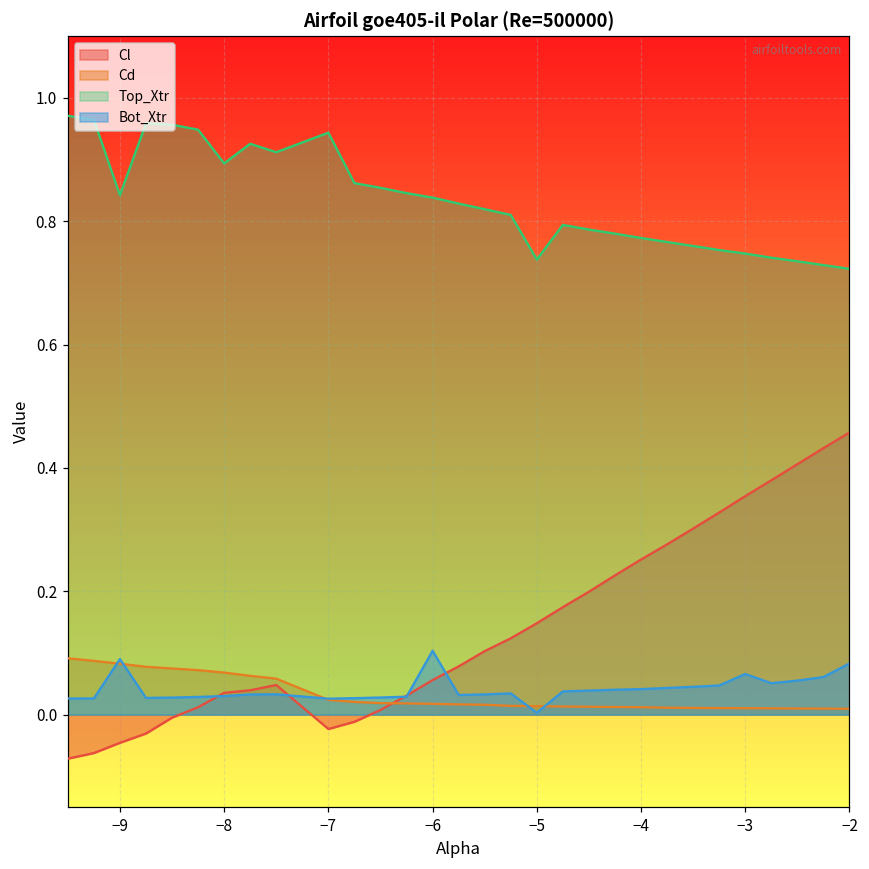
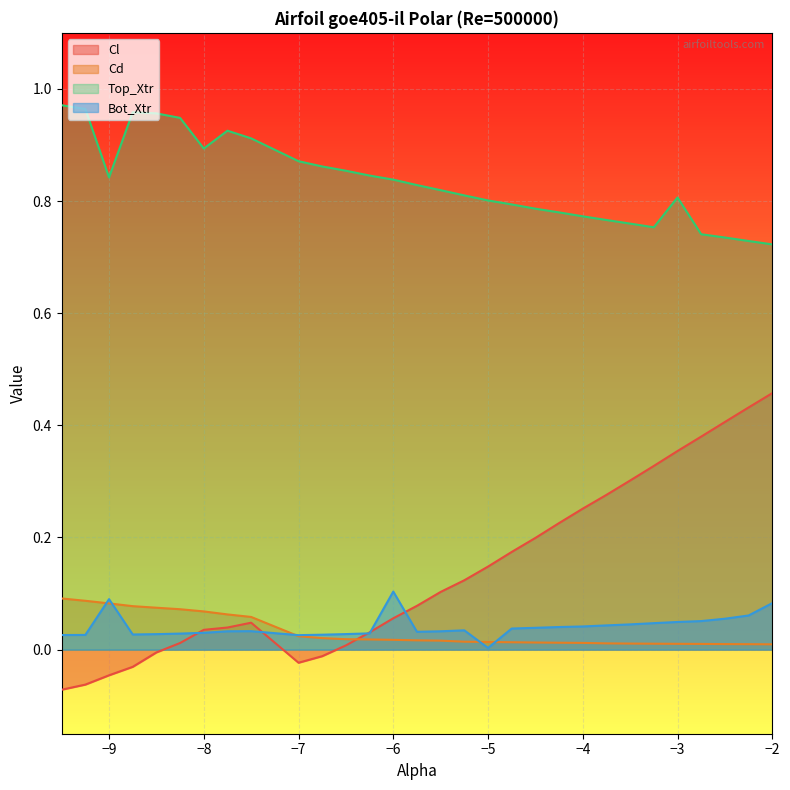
Top_Xtr, −7: 0.94 -> 0.87
Top_Xtr, −5: 0.74 -> 0.80
Top_Xtr, −3: 0.75 -> 0.81
Bot_Xtr, −3: 0.07 -> 0.05
